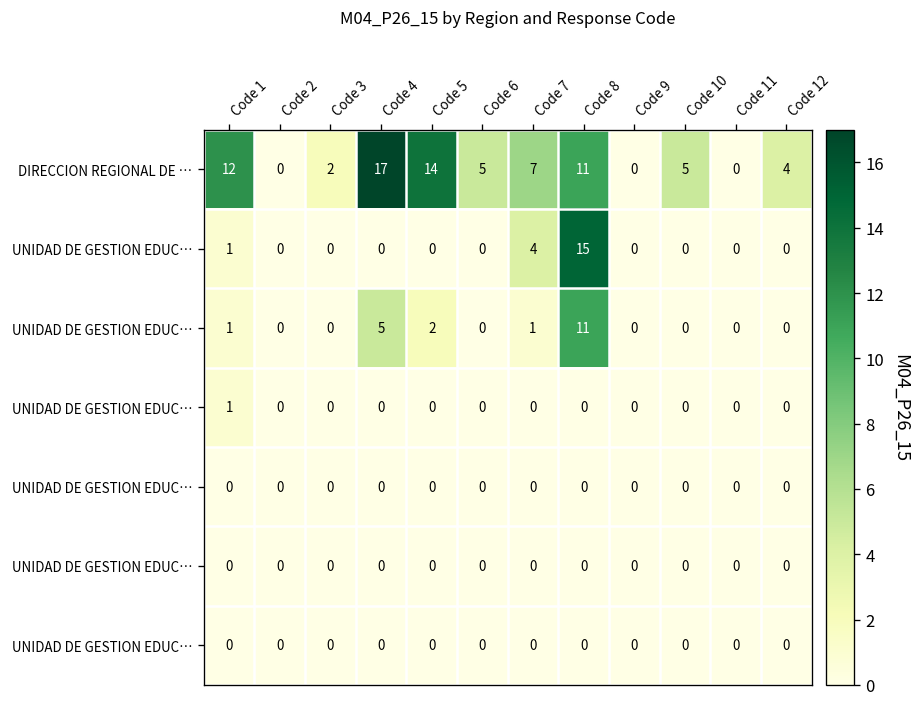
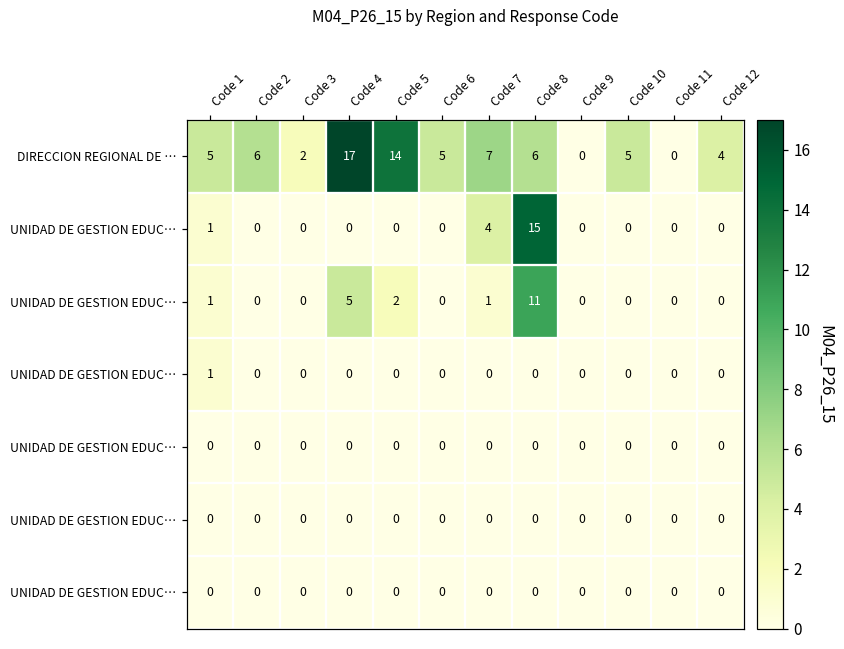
DIRECCION REGIONAL DE …, Code 1: 12 -> 5
DIRECCION REGIONAL DE …, Code 2: 0 -> 6
DIRECCION REGIONAL DE …, Code 8: 11 -> 6
